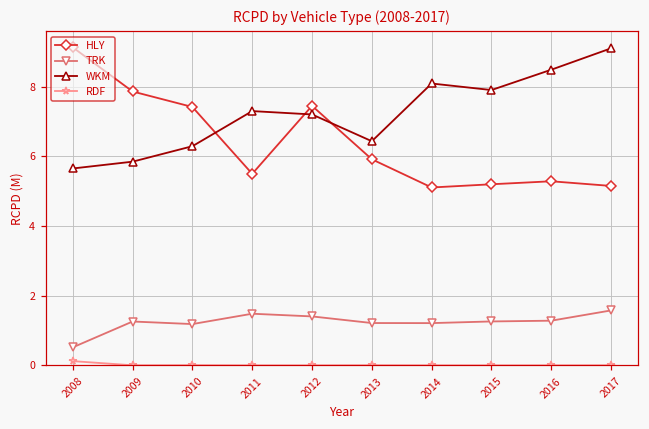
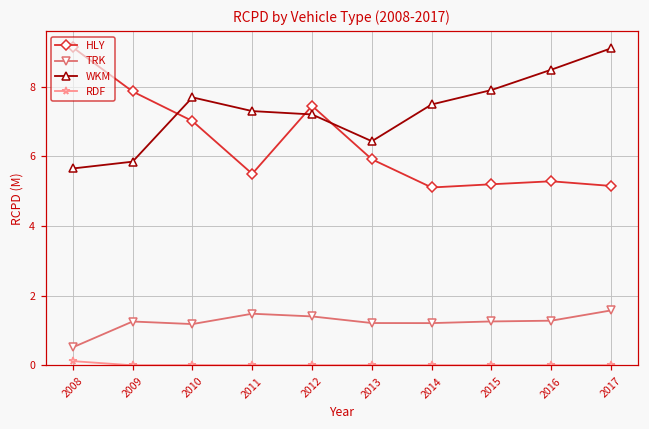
HLY, 2010: 7.4 -> 7.0
WKM, 2010: 6.3 -> 7.7
WKM, 2014: 8.1 -> 7.5
